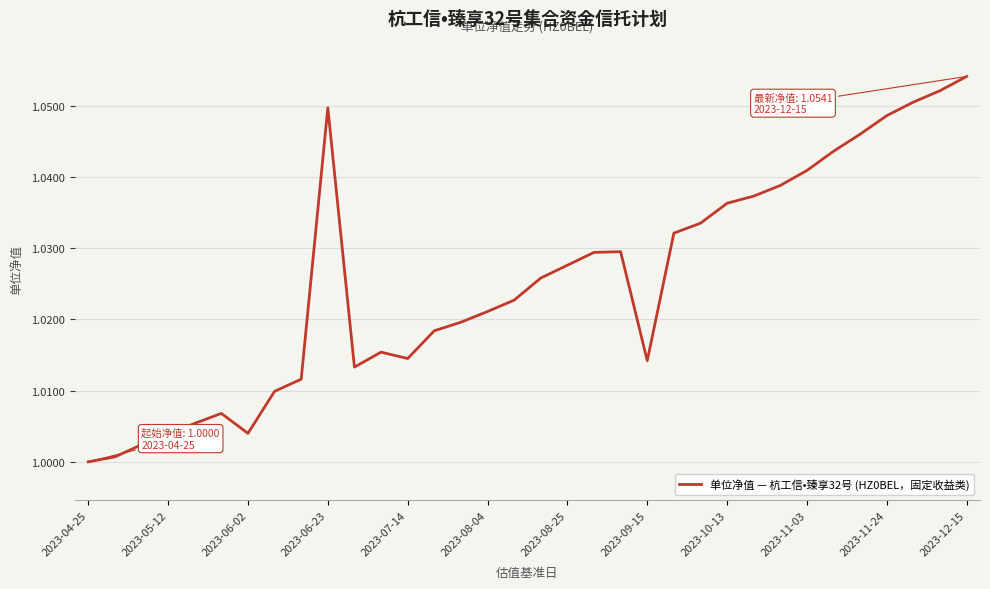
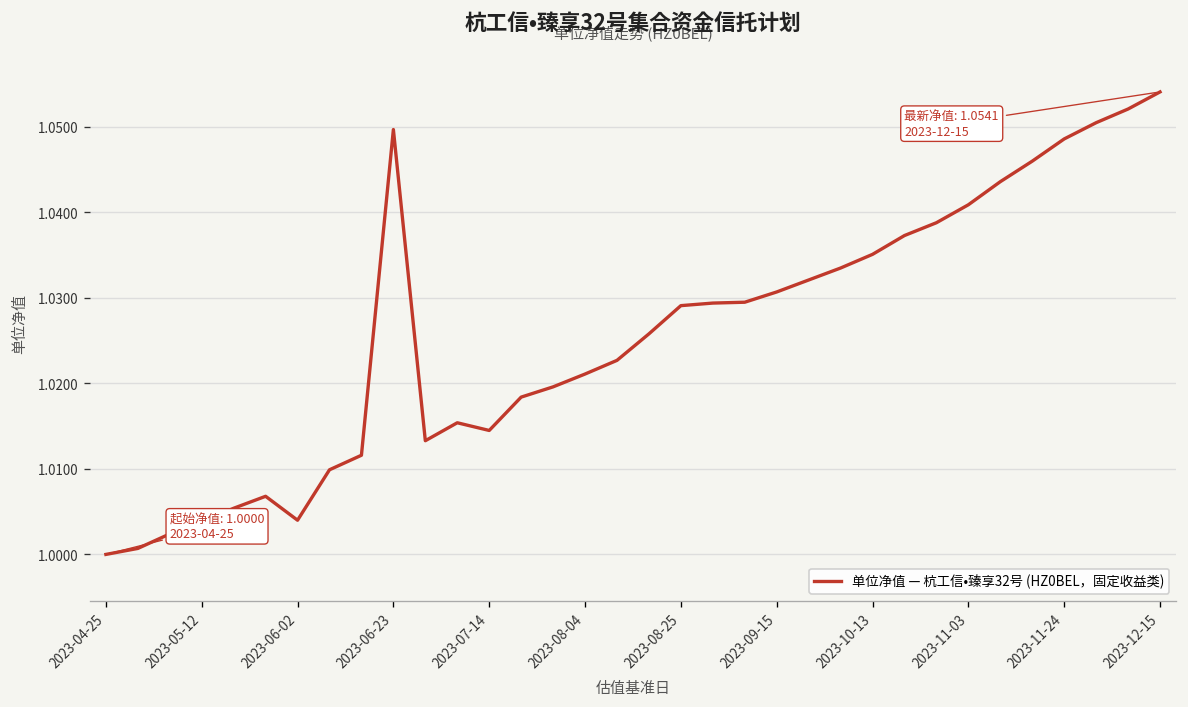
2023-08-25: 1.028 -> 1.029
2023-09-15: 1.014 -> 1.031
2023-10-13: 1.036 -> 1.035
